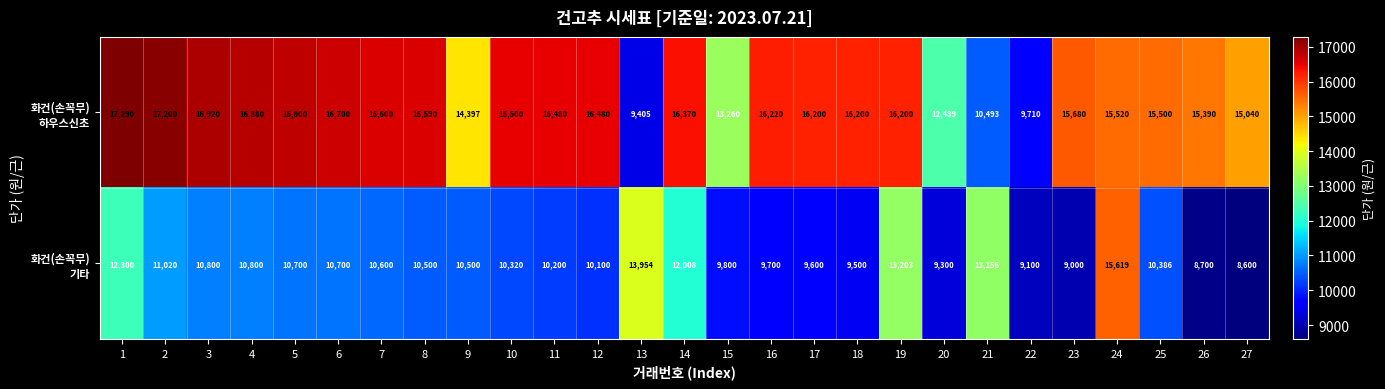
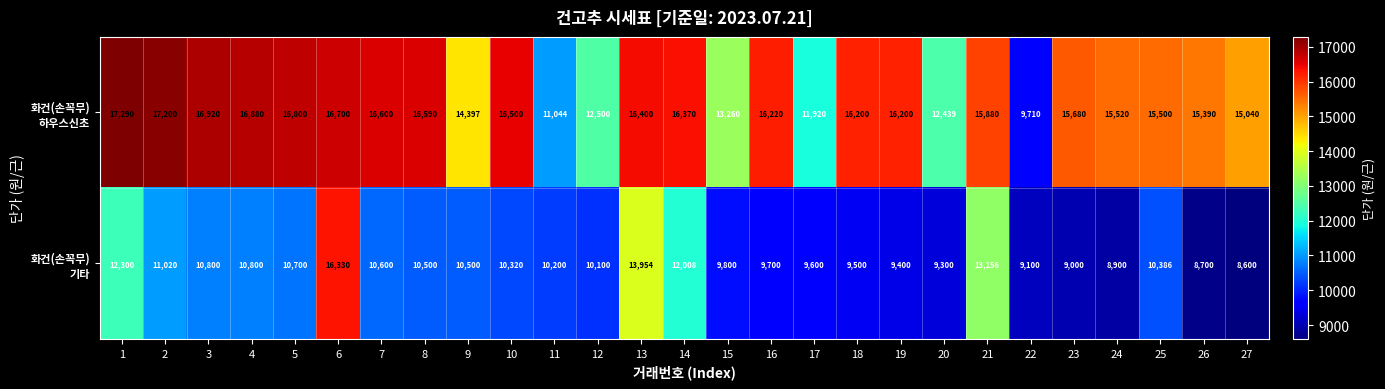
화건(손꼭무) 하우스신초, 11: 16,480 -> 11,044
화건(손꼭무) 하우스신초, 12: 16,480 -> 12,500
화건(손꼭무) 하우스신초, 13: 9,405 -> 16,400
화건(손꼭무) 하우스신초, 17: 16,200 -> 11,920
화건(손꼭무) 하우스신초, 21: 10,493 -> 15,880
화건(손꼭무) 기타, 6: 10,700 -> 16,330
화건(손꼭무) 기타, 19: 13,203 -> 9,400
화건(손꼭무) 기타, 24: 15,619 -> 8,900
